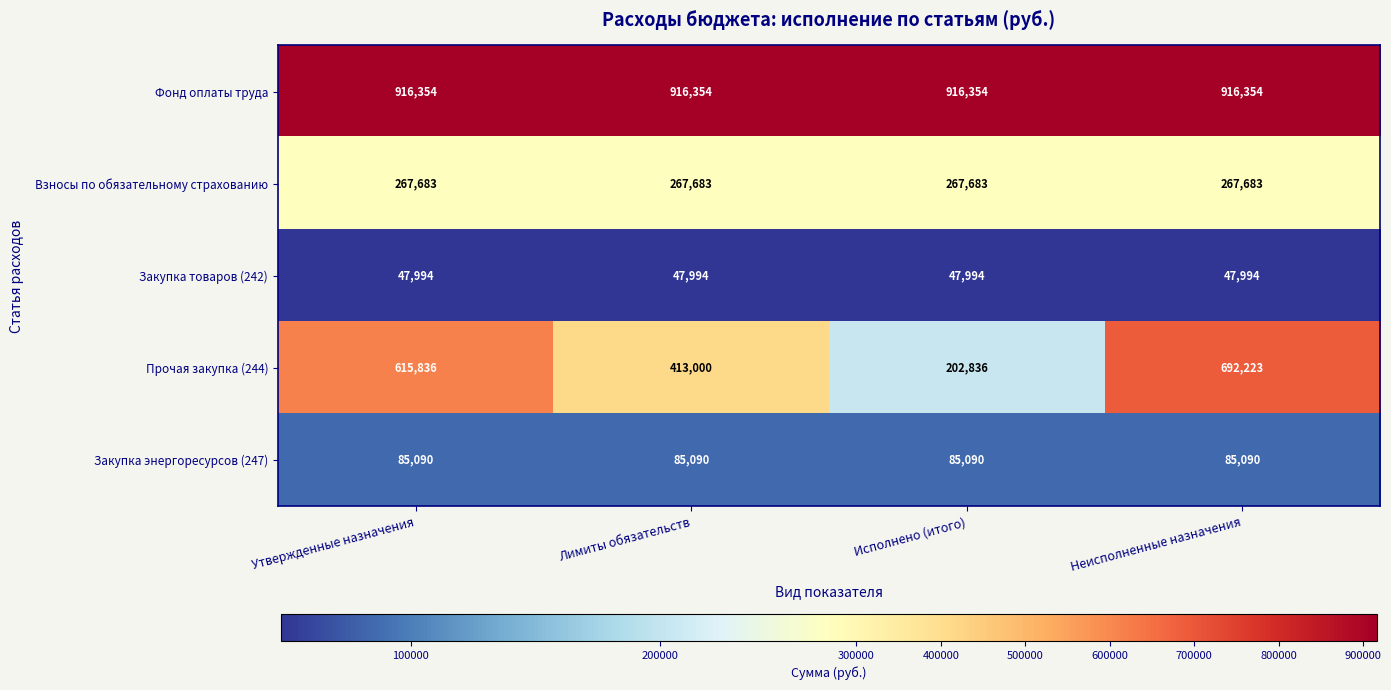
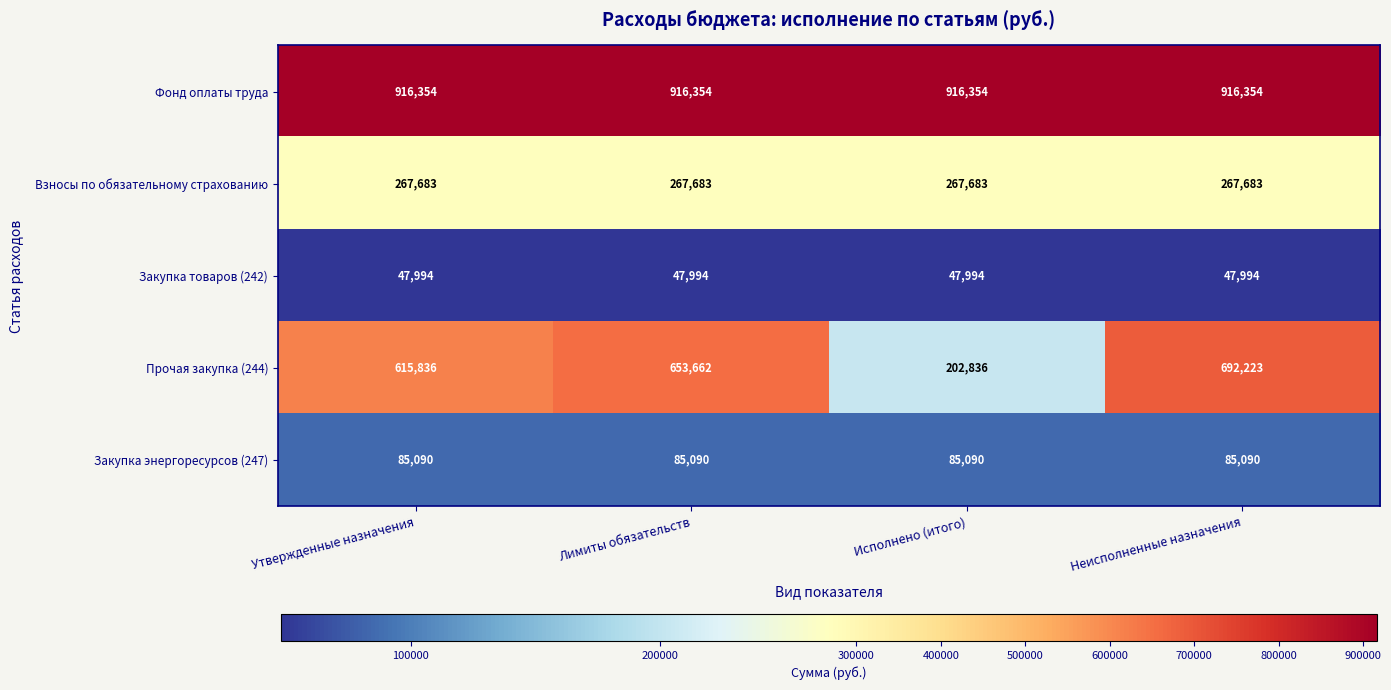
Прочая закупка (244), Лимиты обязательств: 413,000 -> 653,662
